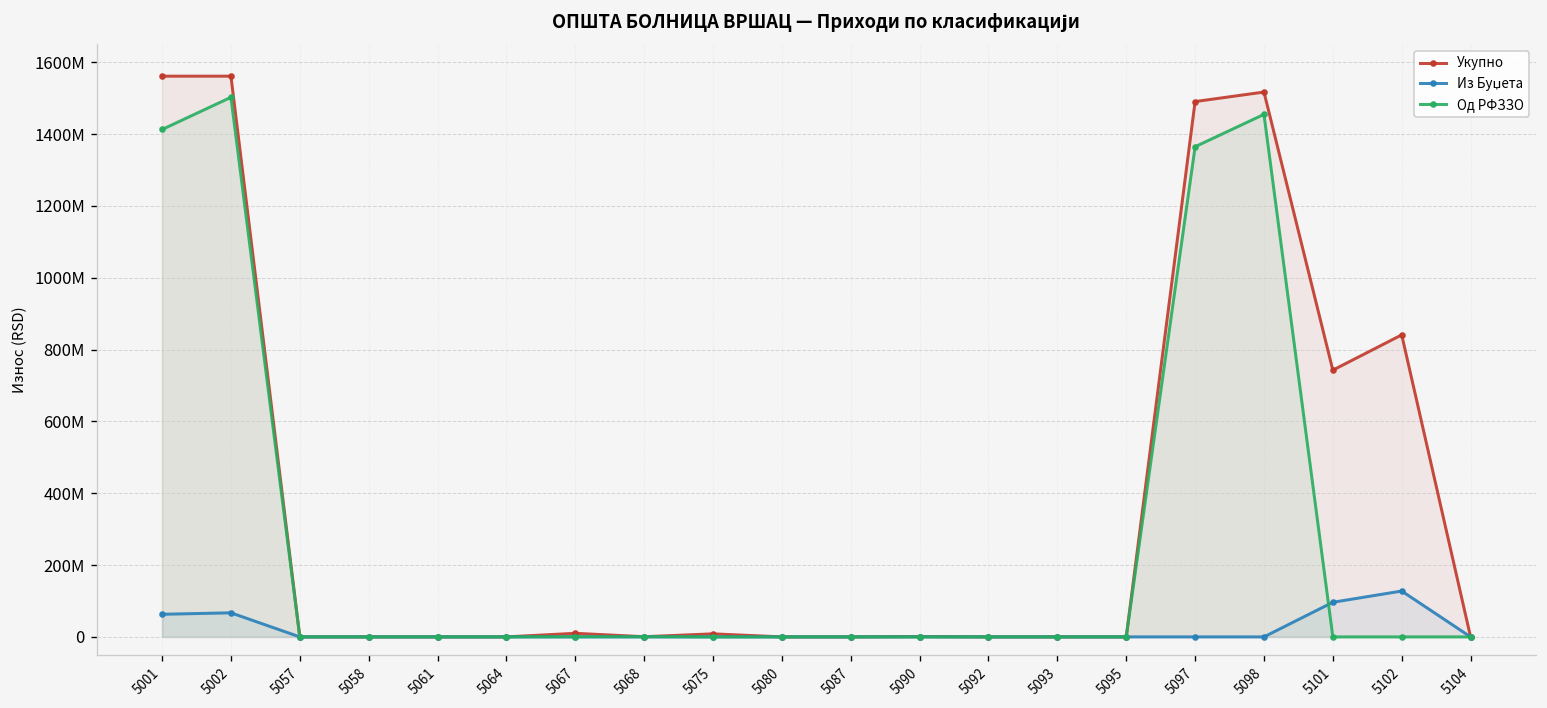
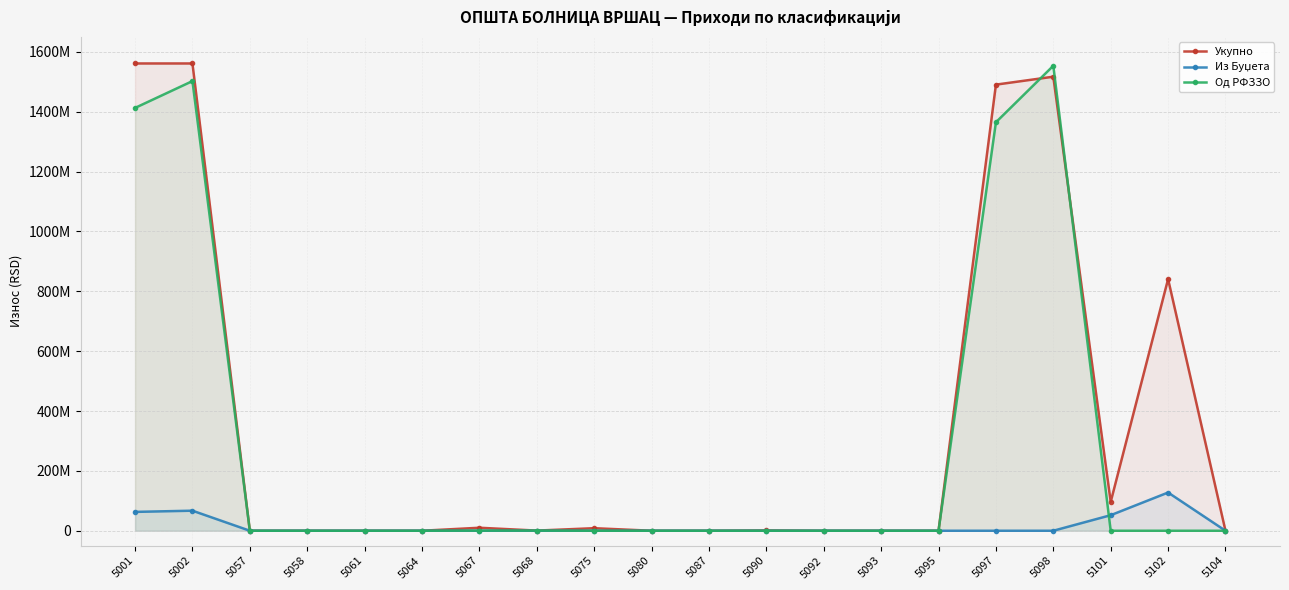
Од РФЗЗО, 5098: 1450000000 -> 1550000000
Укупно, 5101: 740000000 -> 100000000
Из Буџета, 5101: 100000000 -> 50000000
